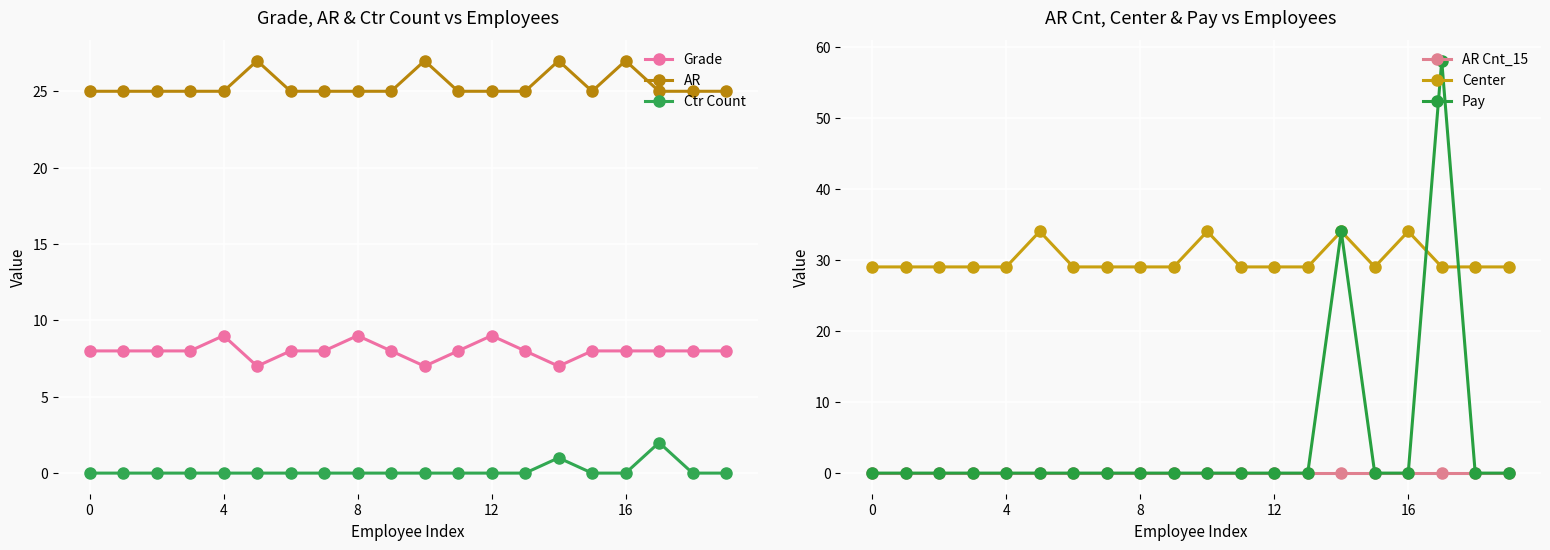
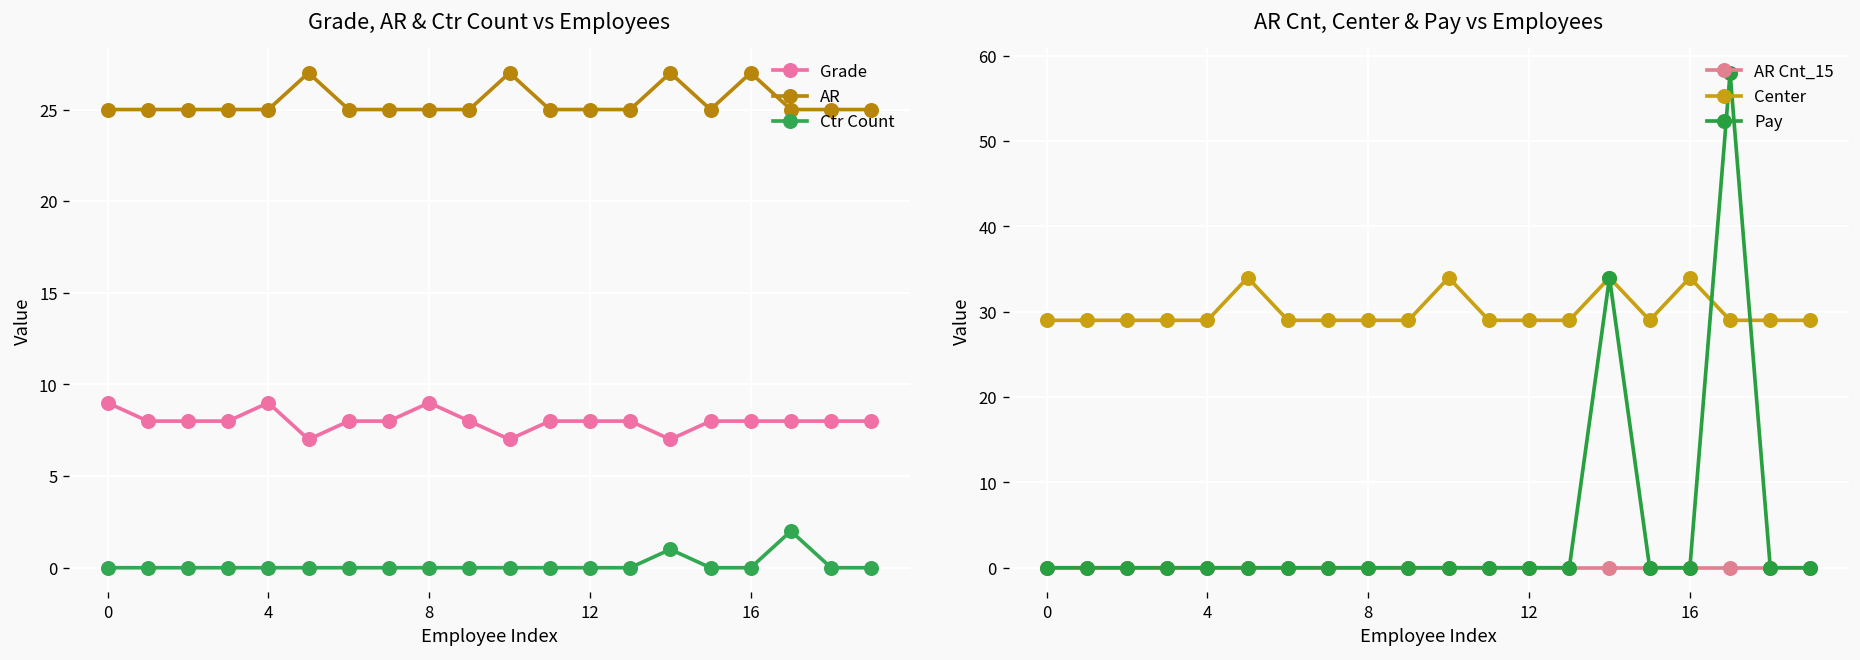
Grade, AR & Ctr Count vs Employees, Grade, 0: 8 -> 9
Grade, AR & Ctr Count vs Employees, Grade, 12: 9 -> 8
